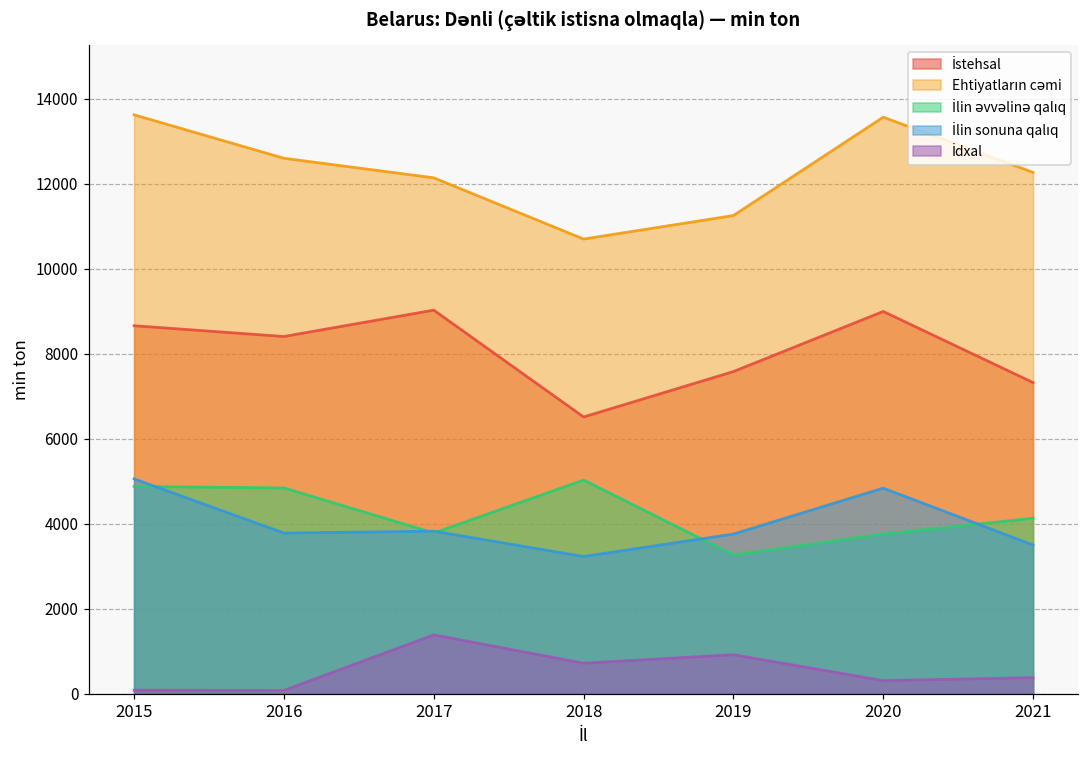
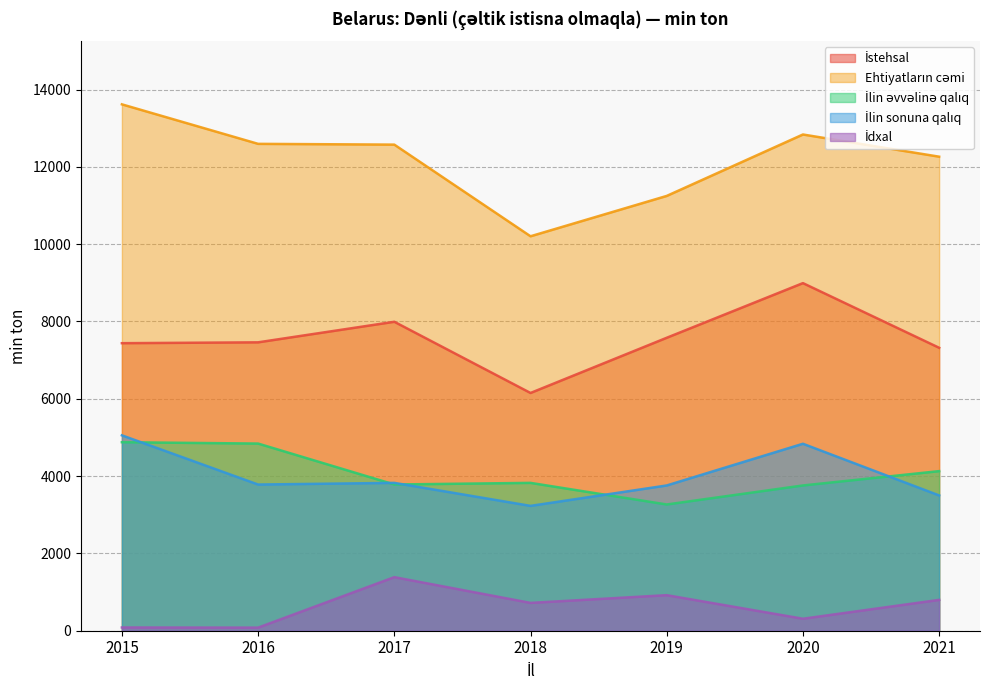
İstehsal, 2015: 8700 -> 7400
İstehsal, 2016: 8400 -> 7500
İstehsal, 2017: 9000 -> 8000
Ehtiyatların cəmi, 2017: 12100 -> 12600
İstehsal, 2018: 6500 -> 6200
Ehtiyatların cəmi, 2018: 10700 -> 10200
İlin əvvəlinə qalıq, 2018: 5000 -> 3800
Ehtiyatların cəmi, 2020: 13600 -> 12800
İdxal, 2021: 400 -> 800
